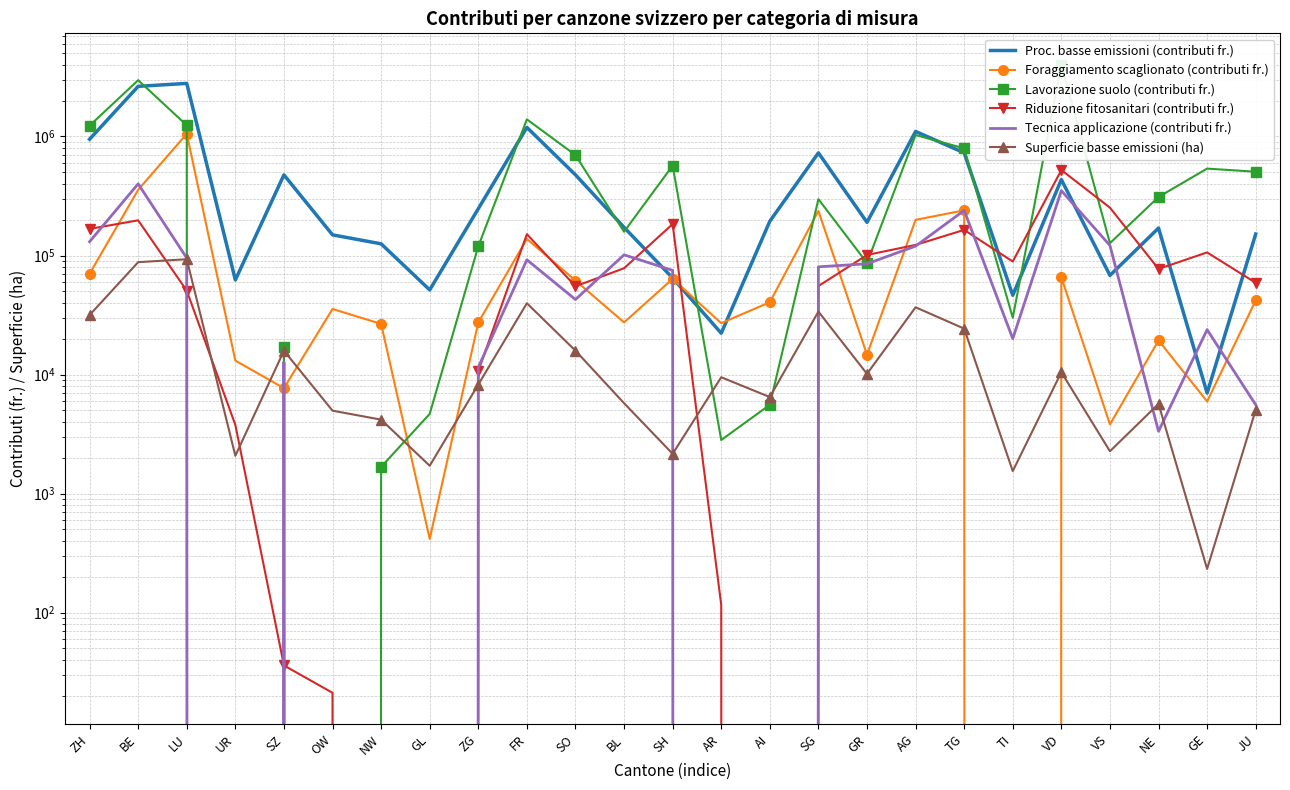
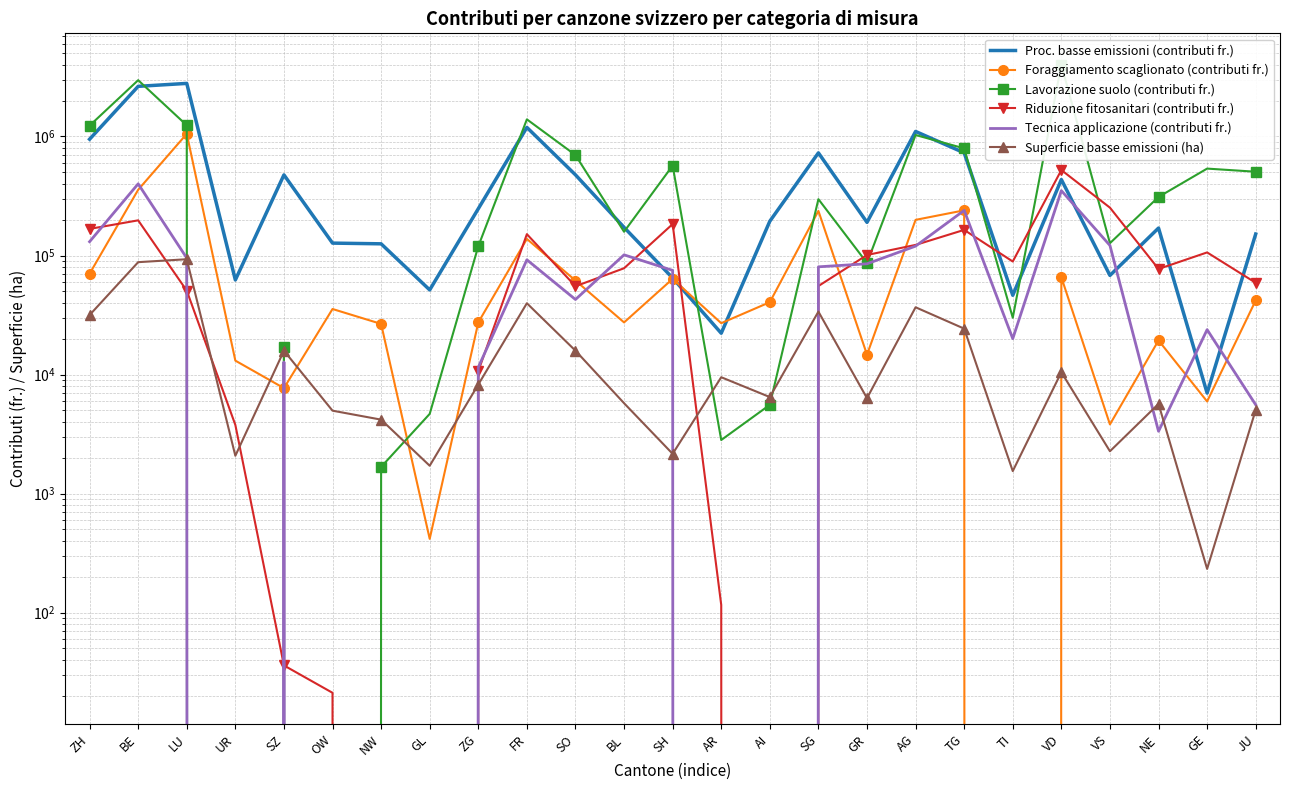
Proc. basse emissioni (contributi fr.), OW: 150000 -> 130000
Superficie basse emissioni (ha), GR: 10000 -> 6000
